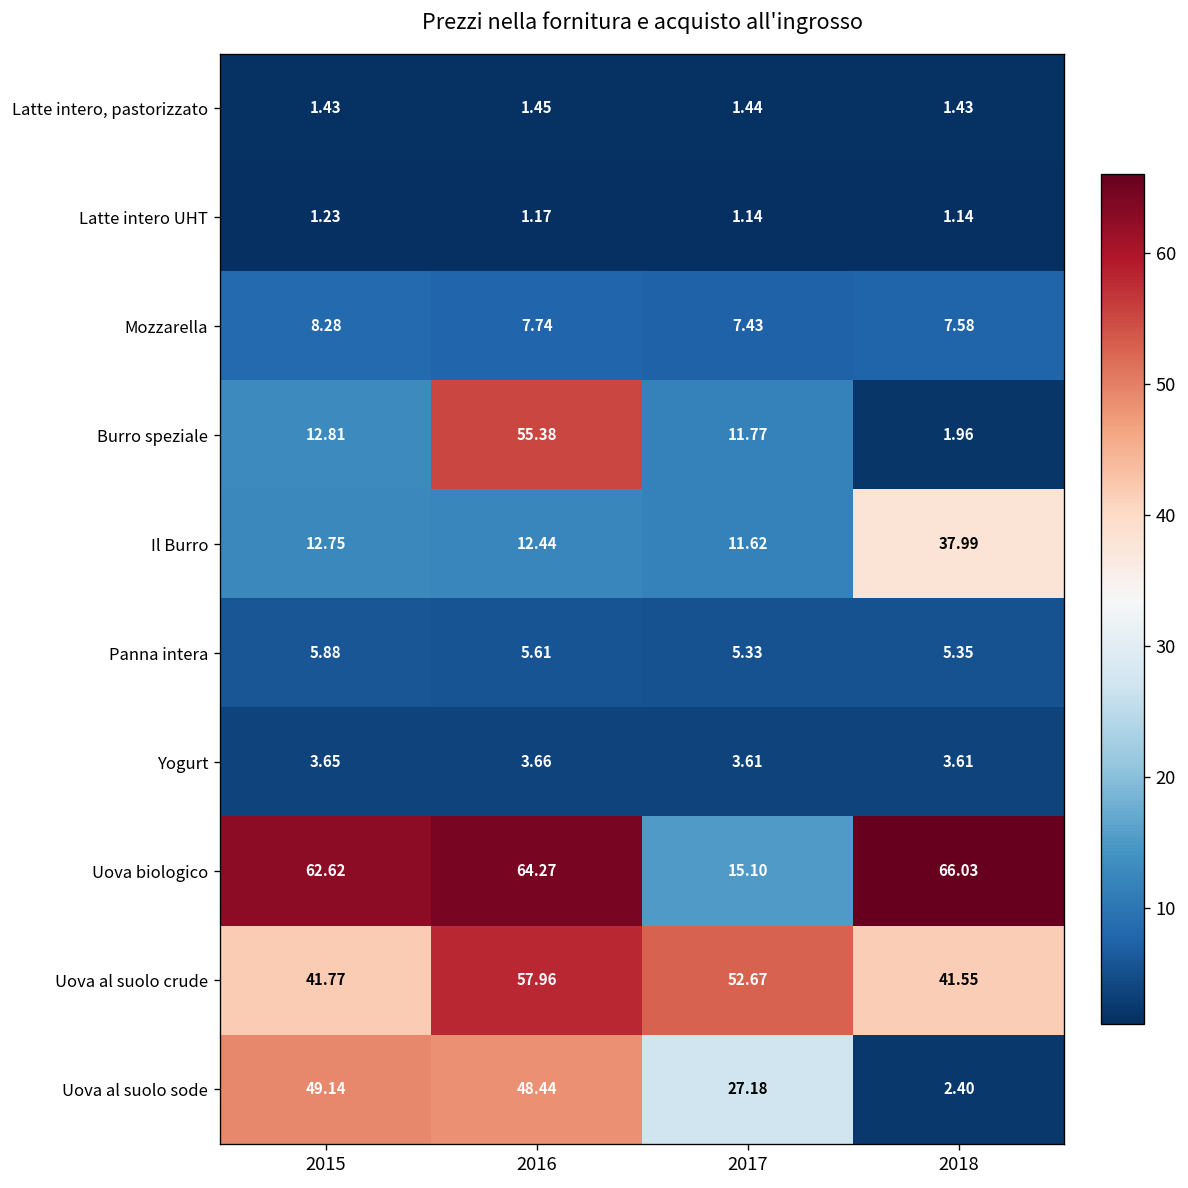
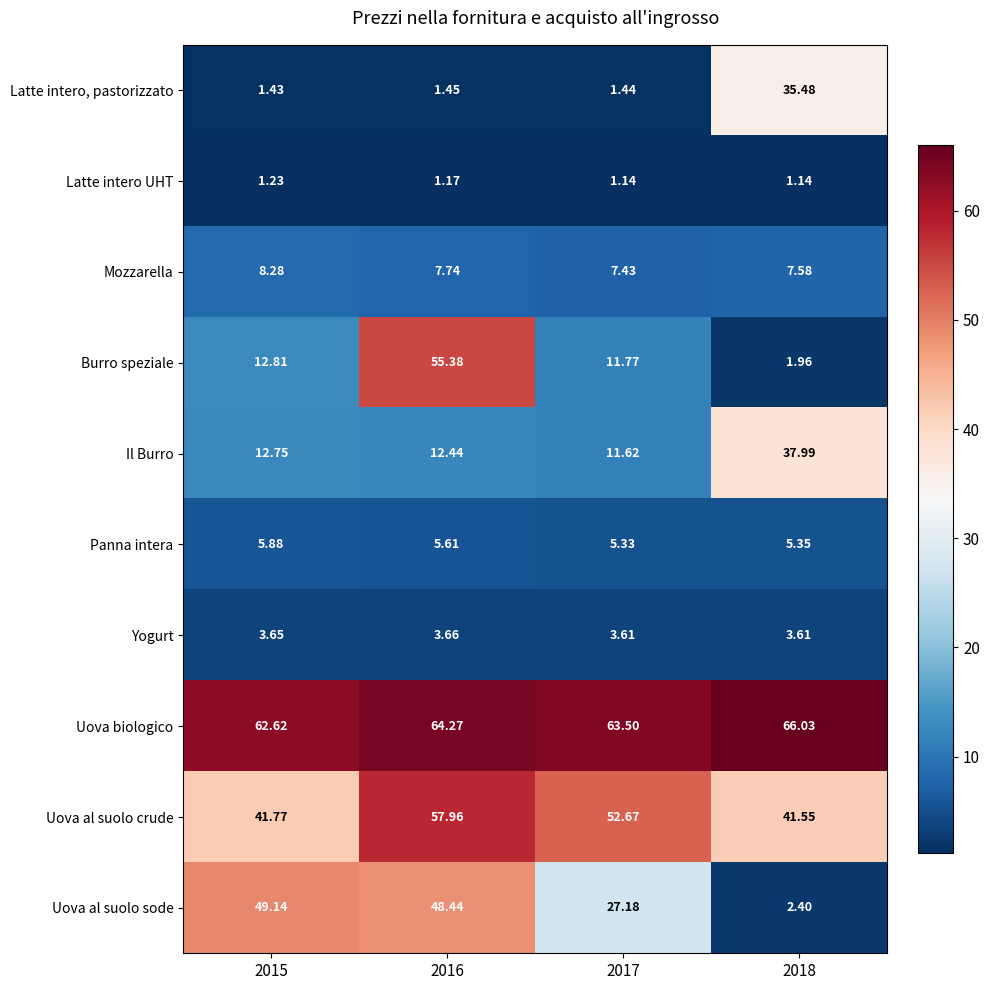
Latte intero, pastorizzato, 2018: 1.43 -> 35.48
Uova biologico, 2017: 15.10 -> 63.50
